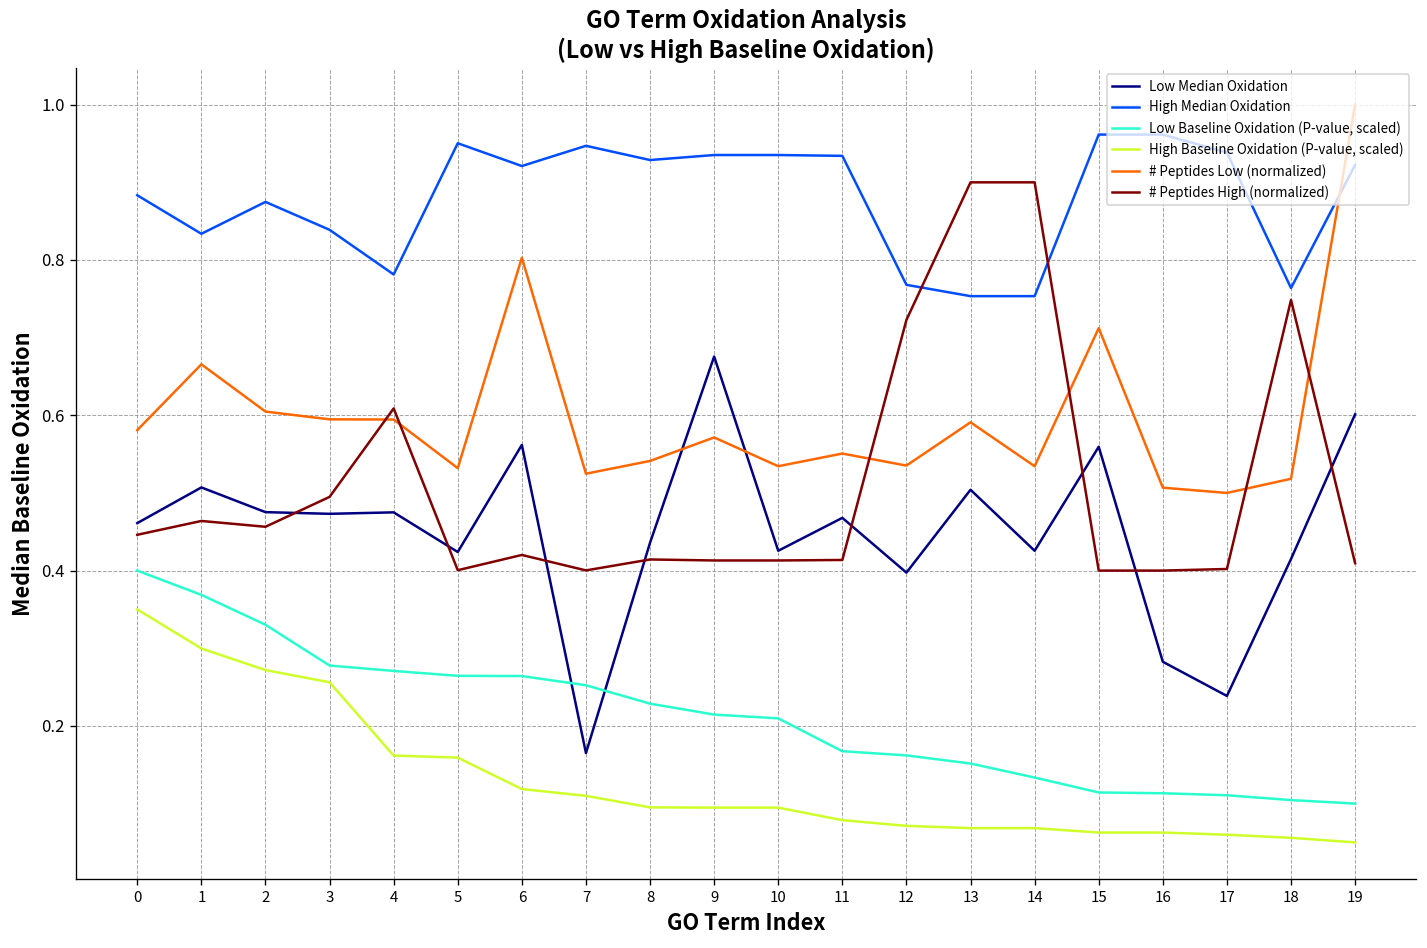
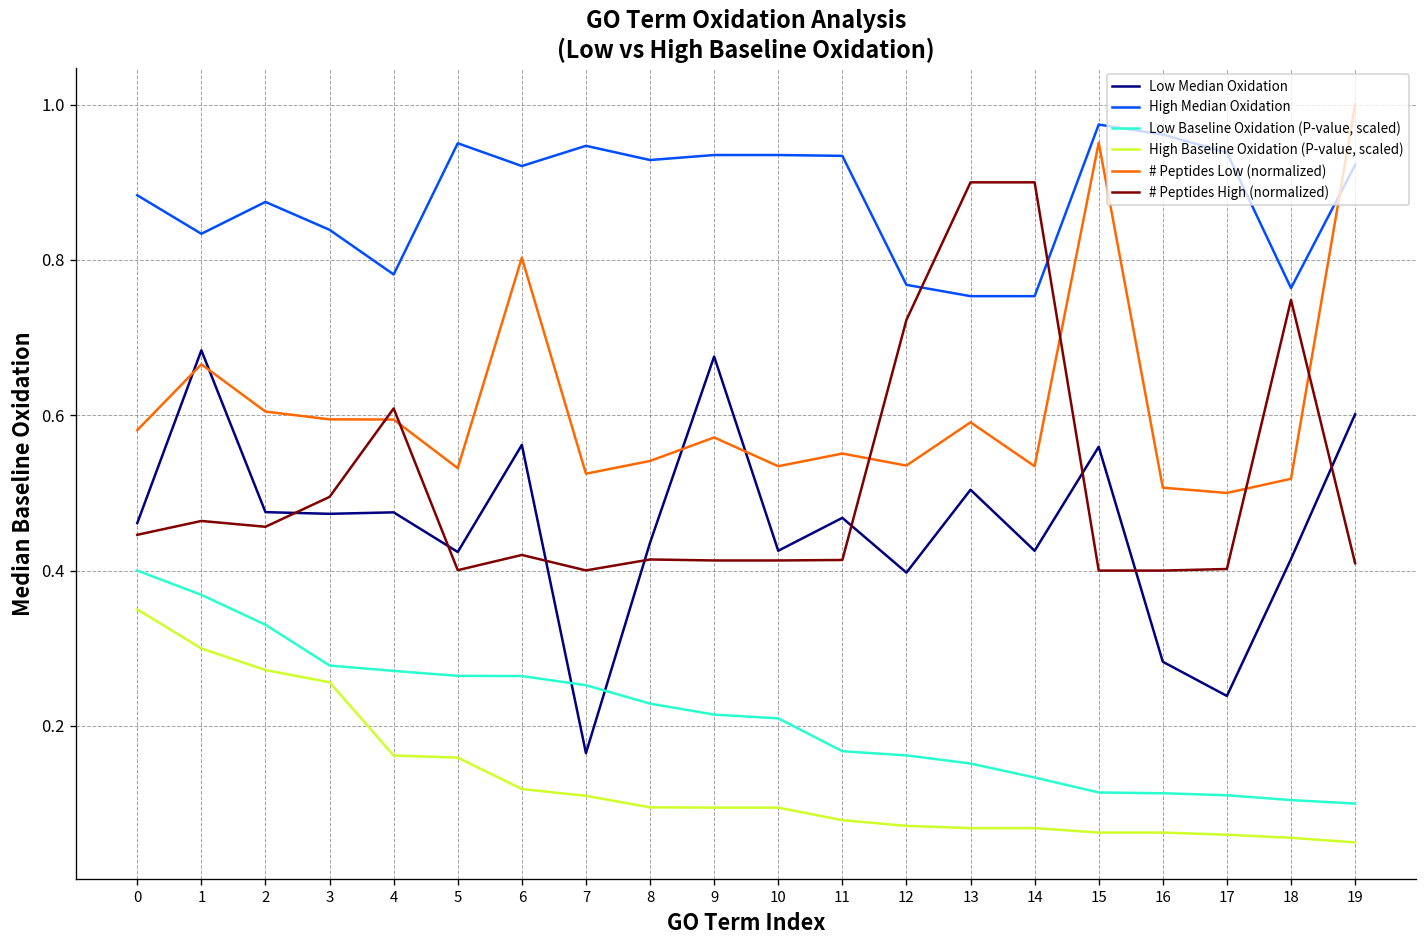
Low Median Oxidation, 1: 0.51 -> 0.68
High Median Oxidation, 15: 0.96 -> 0.97
# Peptides Low (normalized), 15: 0.71 -> 0.95
